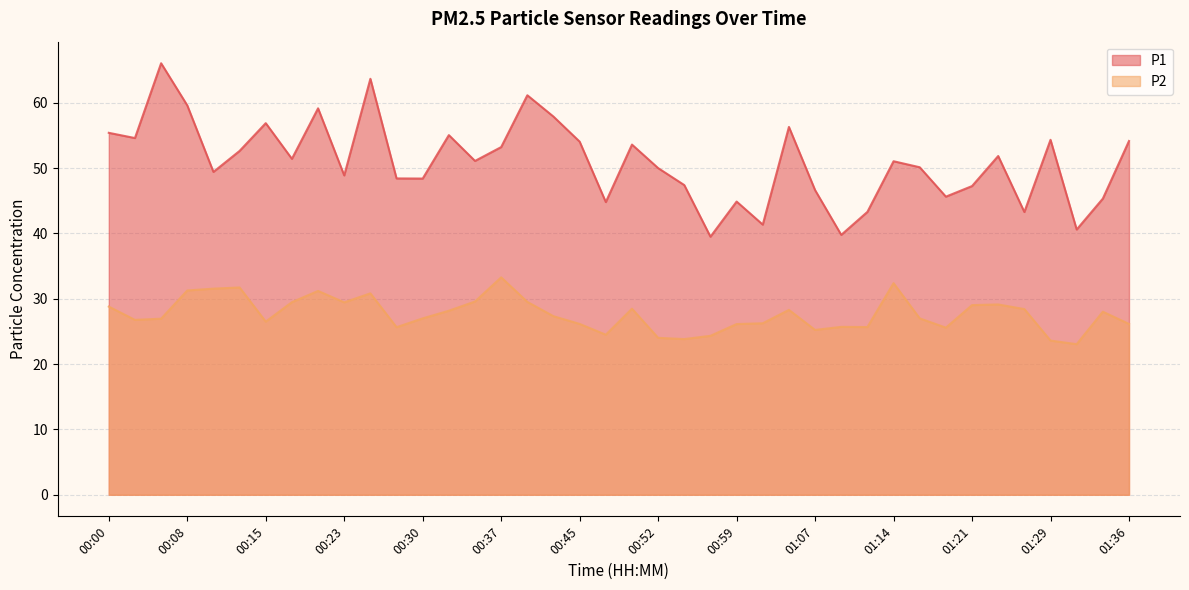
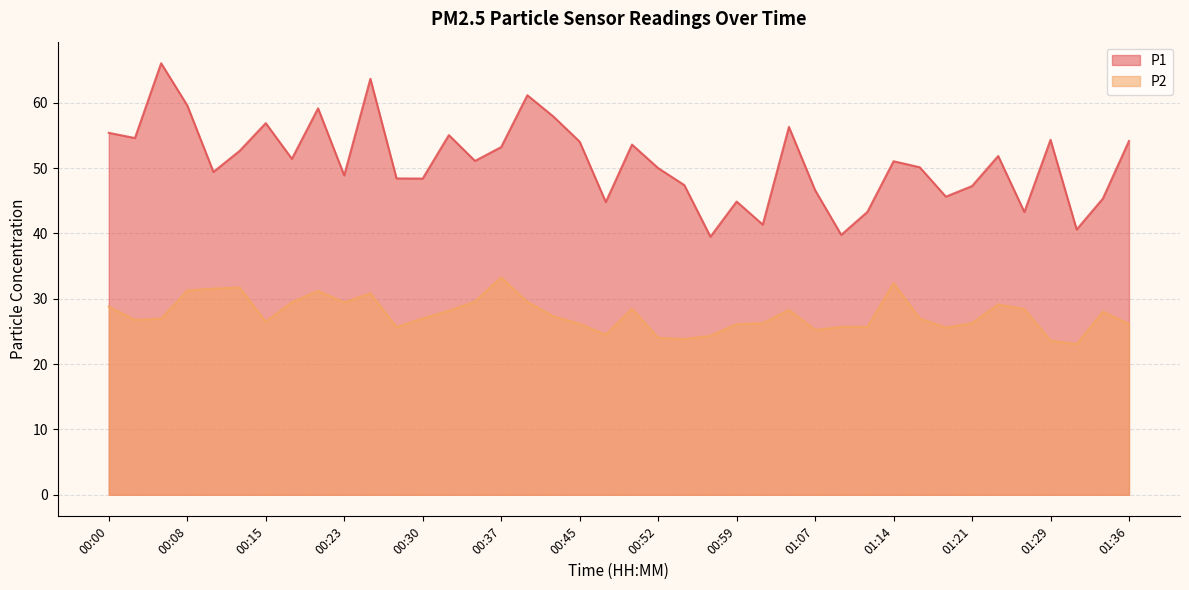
P2, 01:21: 29 -> 26
